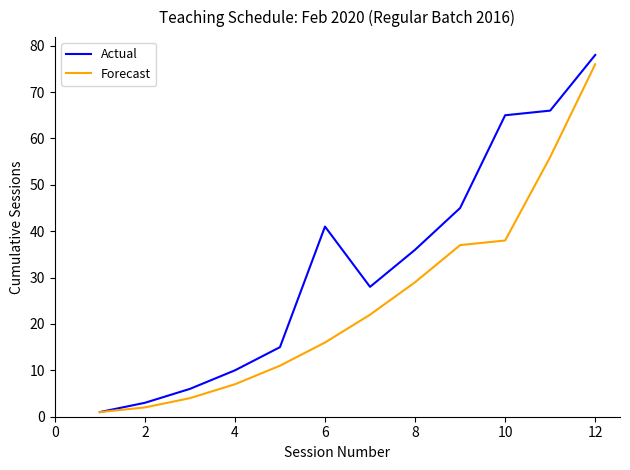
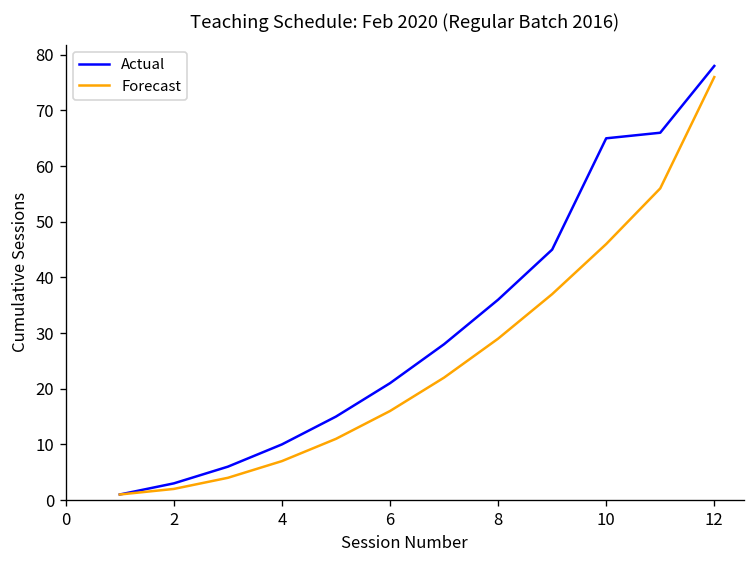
Actual, 6: 41 -> 21
Forecast, 10: 38 -> 46
